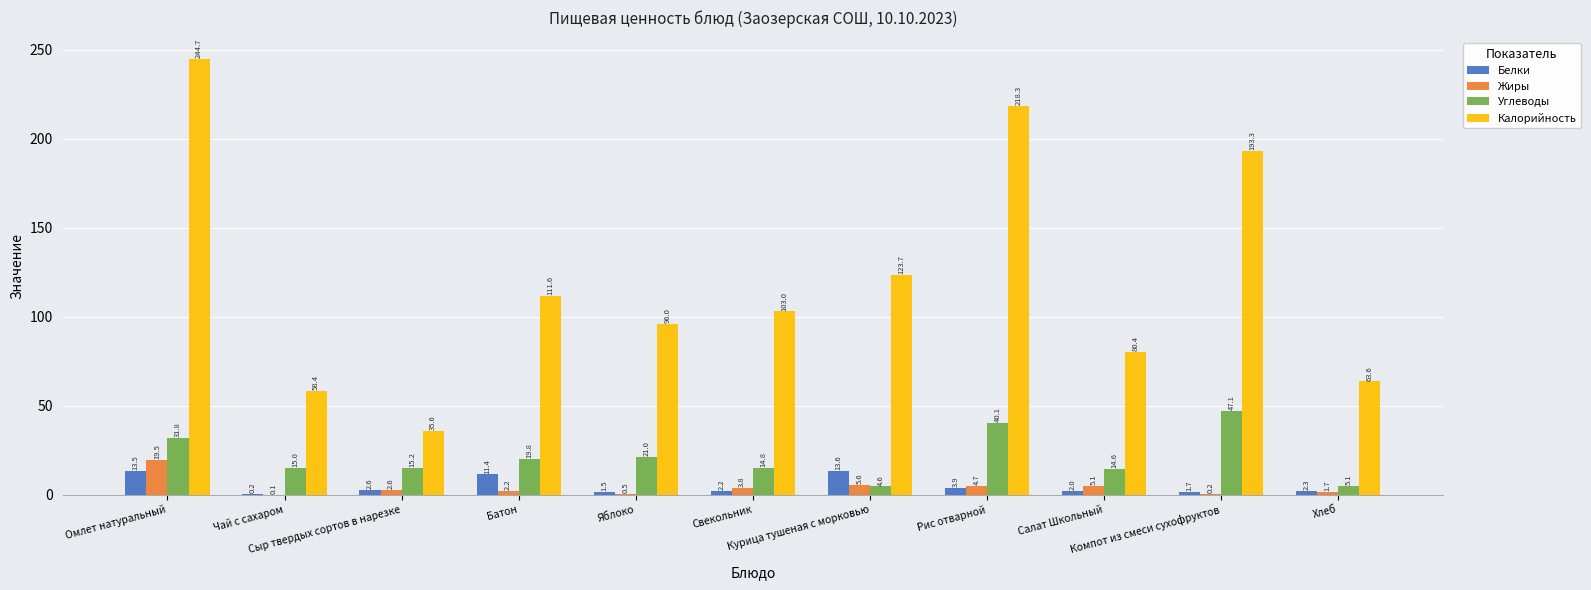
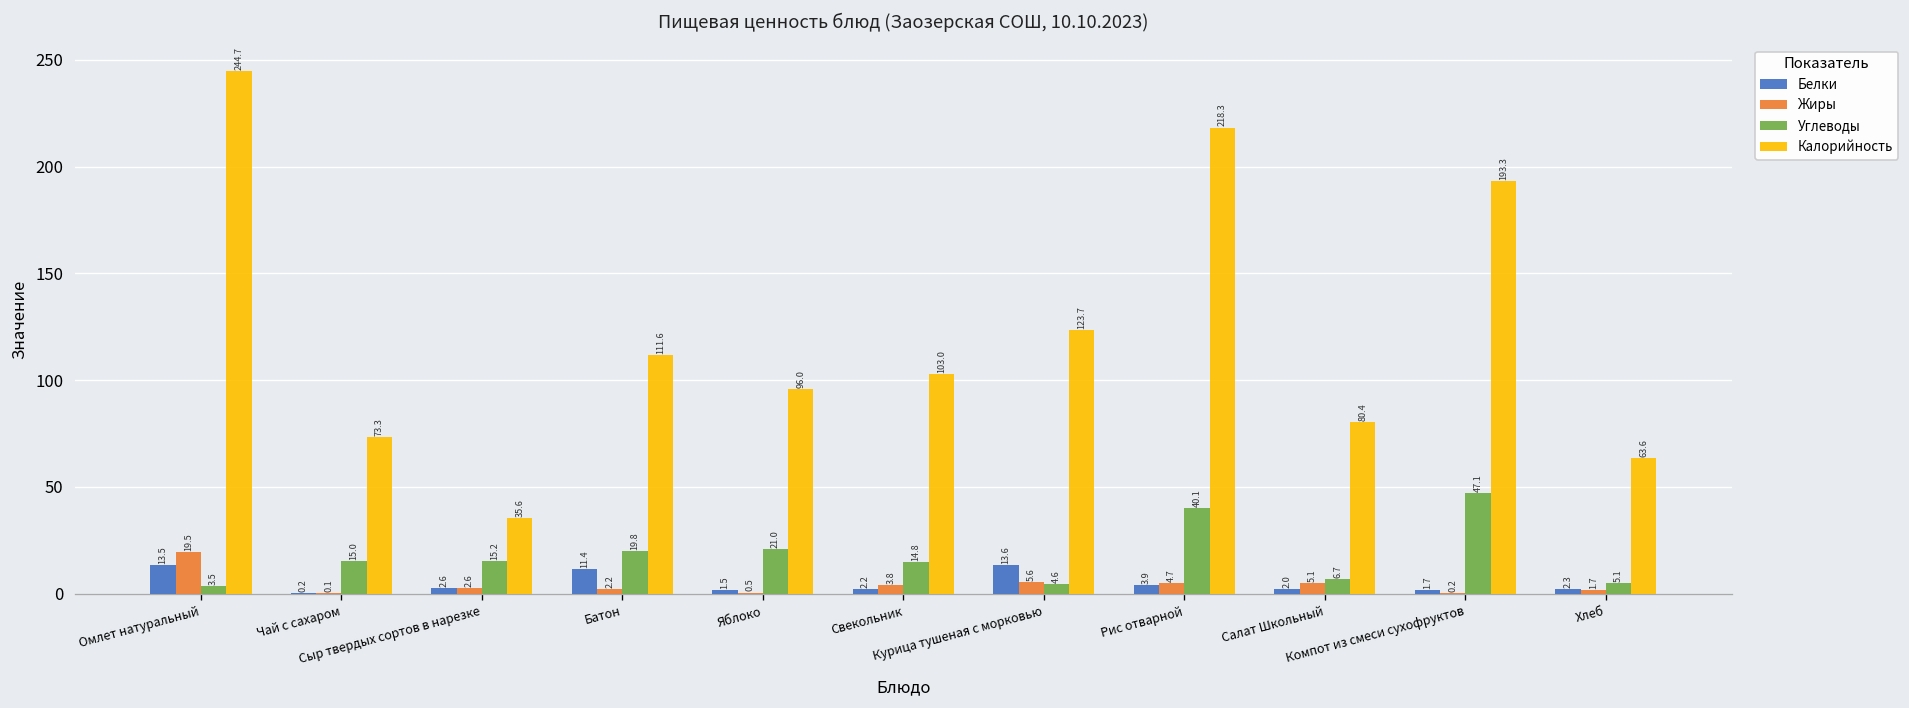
Углеводы, Омлет натуральный: 31.8 -> 3.5
Калорийность, Чай с сахаром: 58.4 -> 73.3
Углеводы, Салат Школьный: 14.6 -> 6.7
